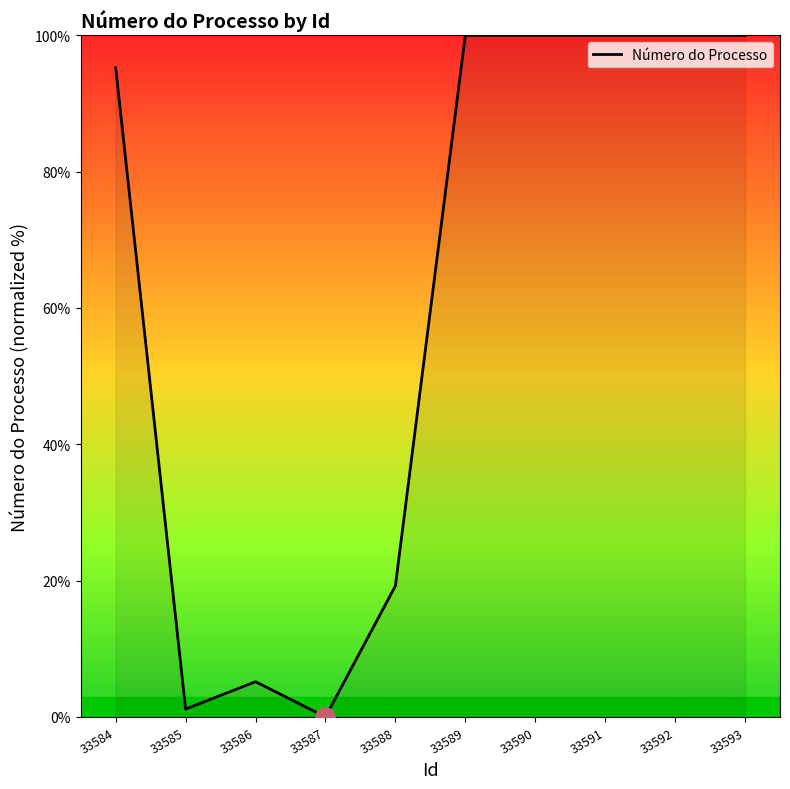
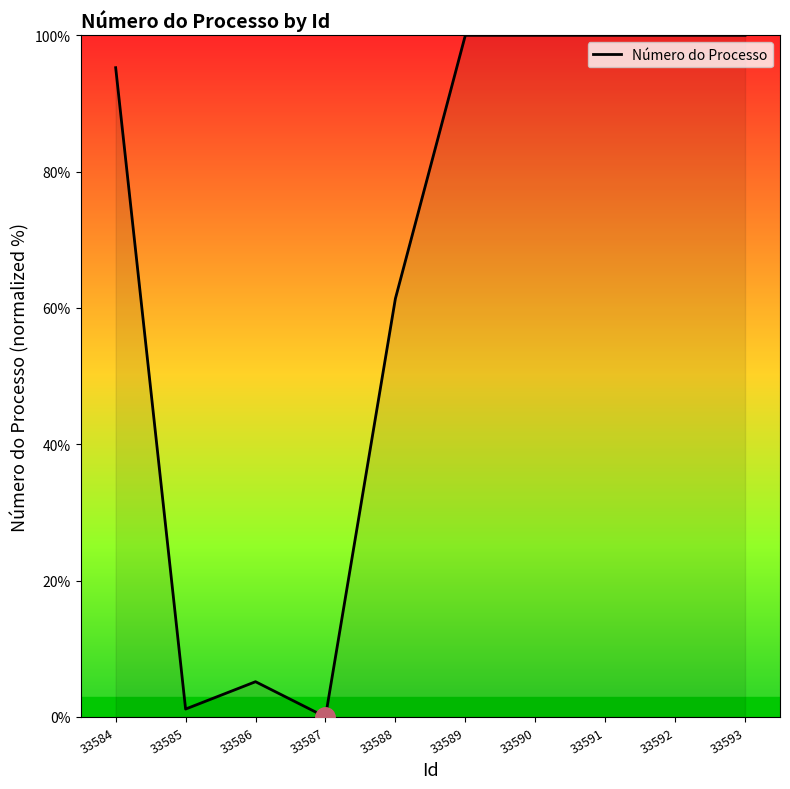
Número do Processo, 33588: 19% -> 61%
